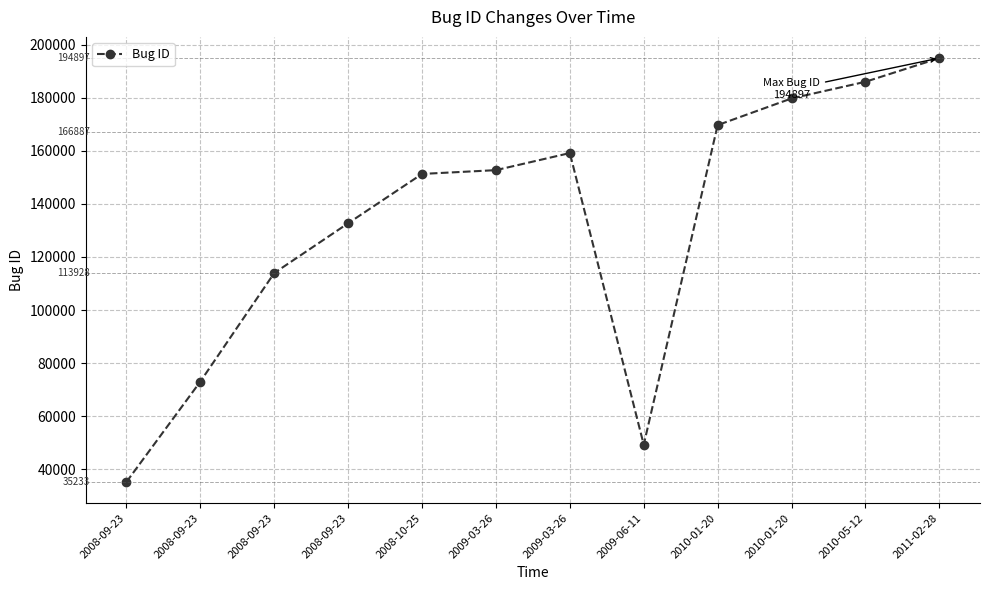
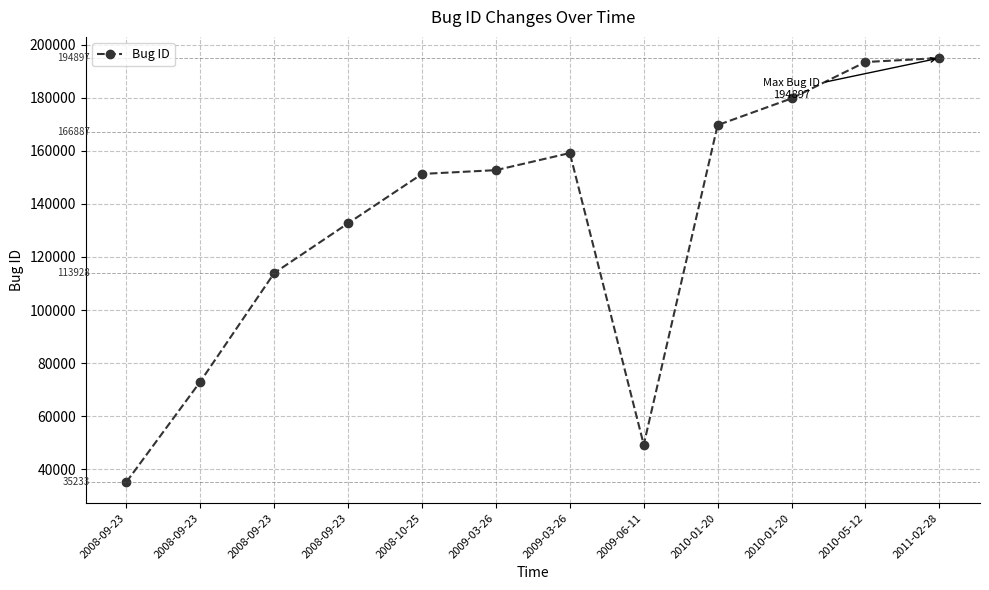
2010-05-12: 186000 -> 193000
